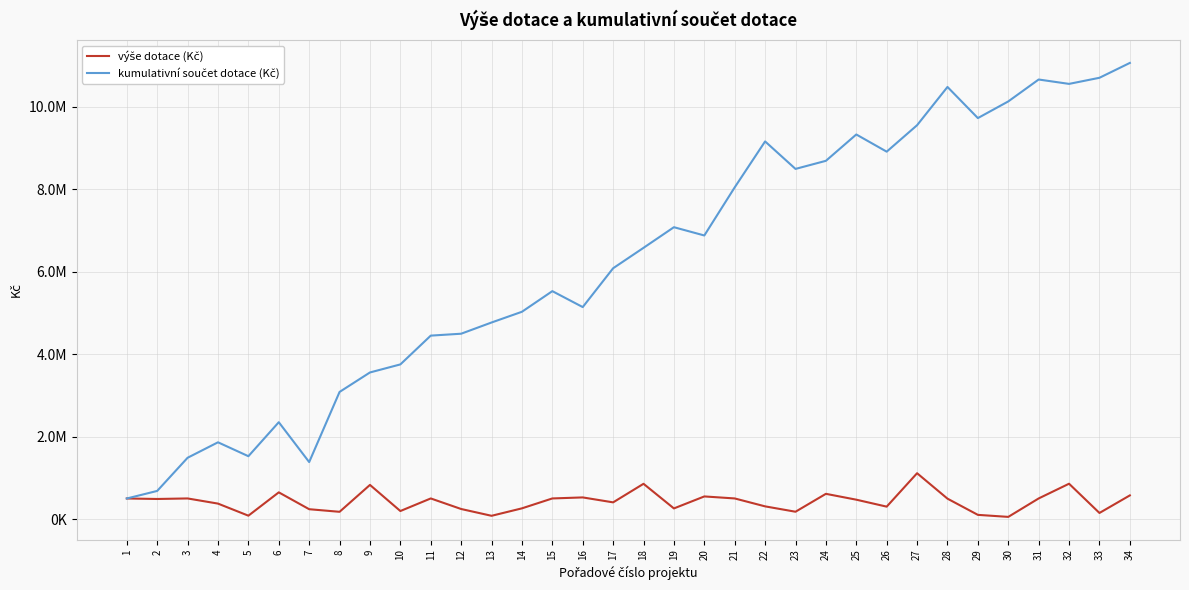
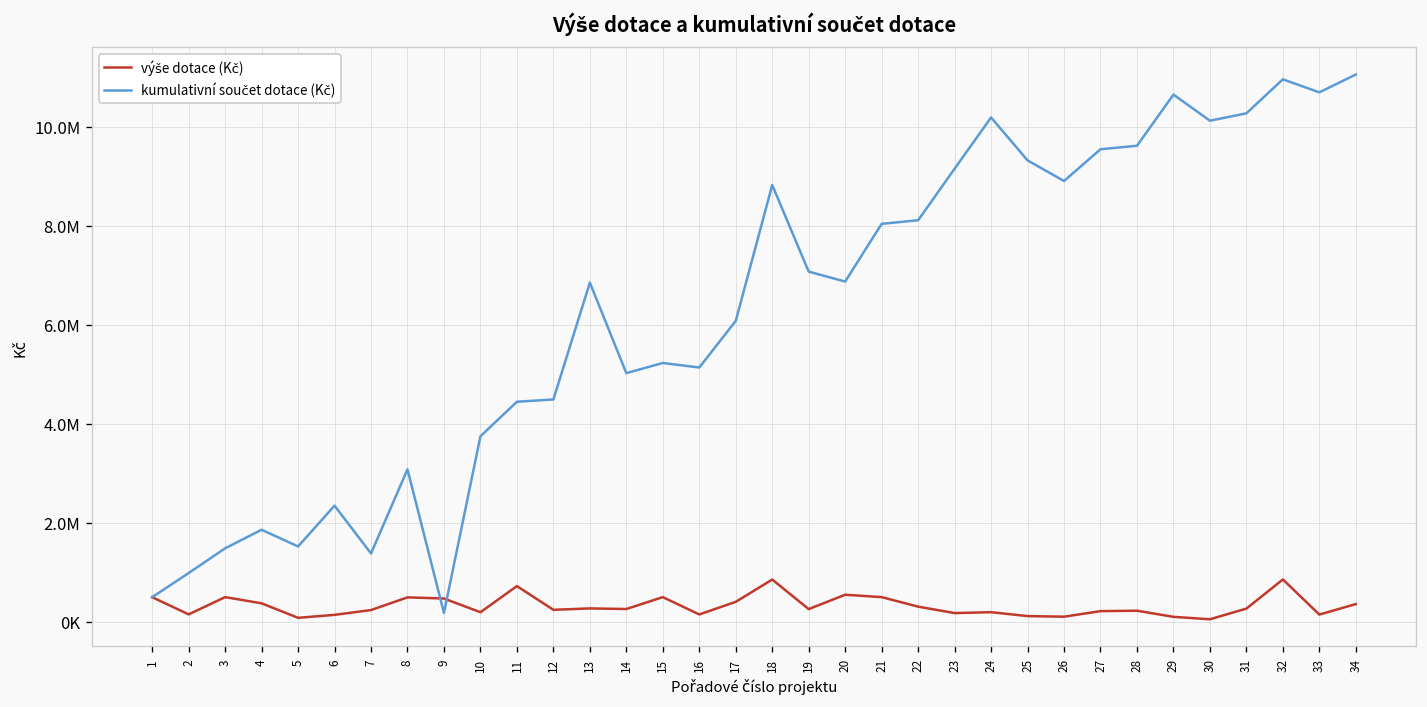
výše dotace (Kč), 2: 500000 -> 200000
kumulativní součet dotace (Kč), 2: 700000 -> 1000000
výše dotace (Kč), 6: 600000 -> 100000
výše dotace (Kč), 8: 200000 -> 500000
výše dotace (Kč), 9: 800000 -> 500000
kumulativní součet dotace (Kč), 9: 3600000 -> 200000
výše dotace (Kč), 11: 500000 -> 700000
výše dotace (Kč), 13: 100000 -> 300000
kumulativní součet dotace (Kč), 13: 4800000 -> 6900000
kumulativní součet dotace (Kč), 15: 5500000 -> 5200000
výše dotace (Kč), 16: 500000 -> 200000
kumulativní součet dotace (Kč), 18: 6600000 -> 8800000
kumulativní součet dotace (Kč), 22: 9200000 -> 8100000
kumulativní součet dotace (Kč), 23: 8500000 -> 9200000
výše dotace (Kč), 24: 600000 -> 200000
kumulativní součet dotace (Kč), 24: 8700000 -> 10200000
výše dotace (Kč), 25: 500000 -> 100000
výše dotace (Kč), 26: 300000 -> 100000
výše dotace (Kč), 27: 1100000 -> 200000
výše dotace (Kč), 28: 500000 -> 200000
kumulativní součet dotace (Kč), 28: 10500000 -> 9600000
kumulativní součet dotace (Kč), 29: 9700000 -> 10700000
výše dotace (Kč), 31: 500000 -> 300000
kumulativní součet dotace (Kč), 31: 10700000 -> 10300000
kumulativní součet dotace (Kč), 32: 10500000 -> 11000000
výše dotace (Kč), 34: 600000 -> 400000
